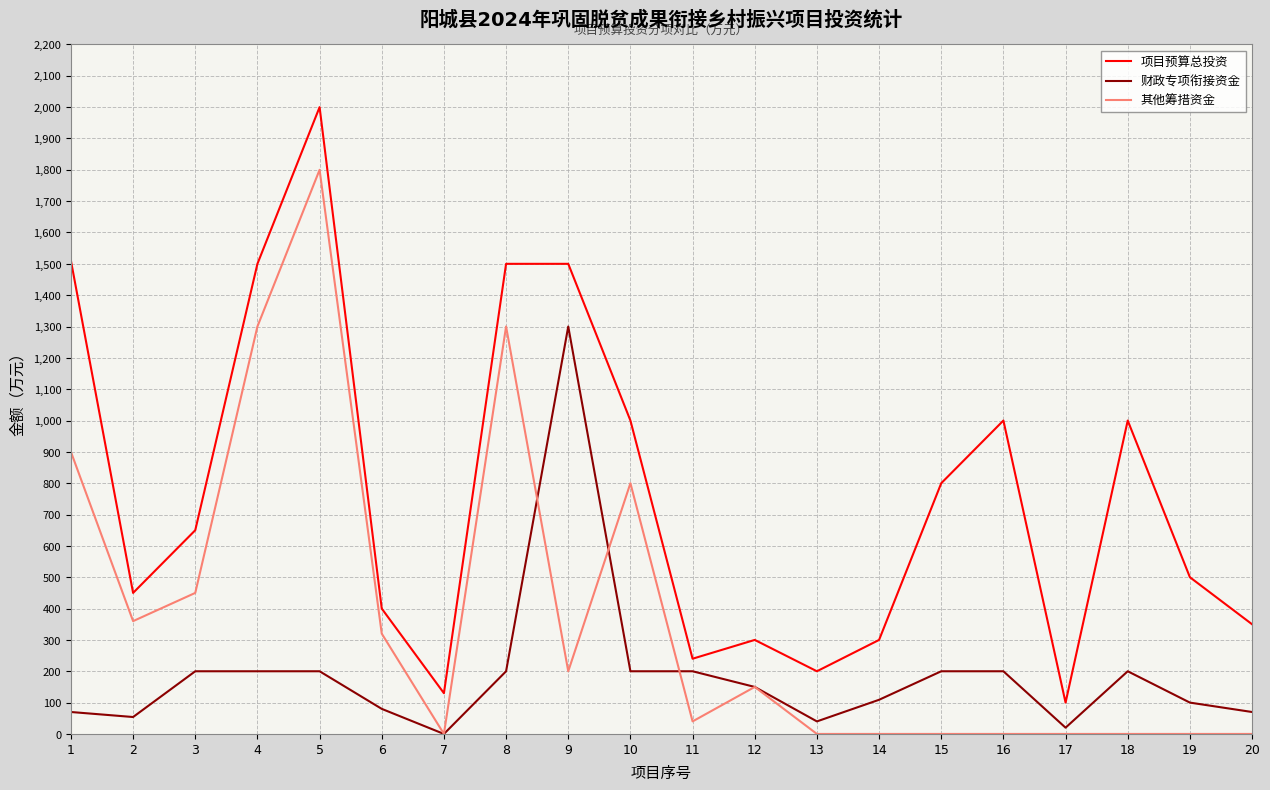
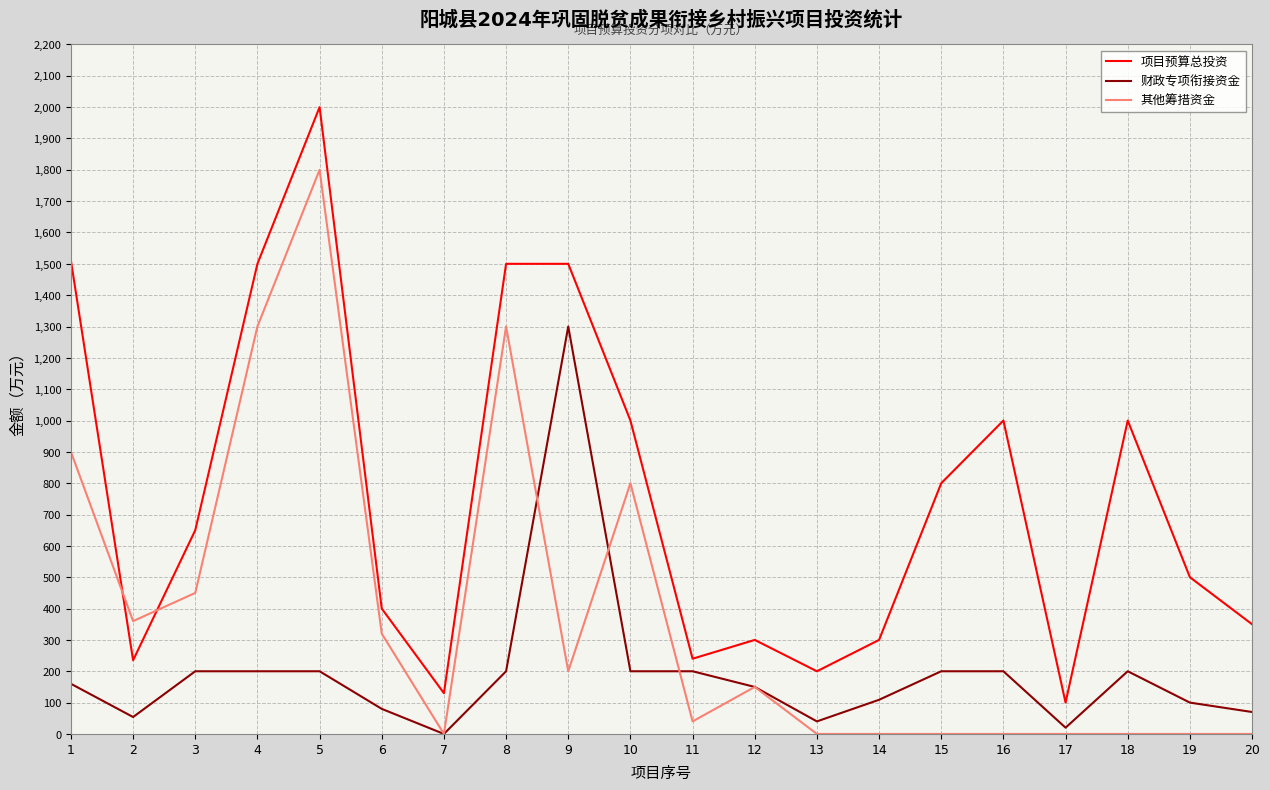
财政专项衔接资金, 1: 70 -> 160
项目预算总投资, 2: 450 -> 240
